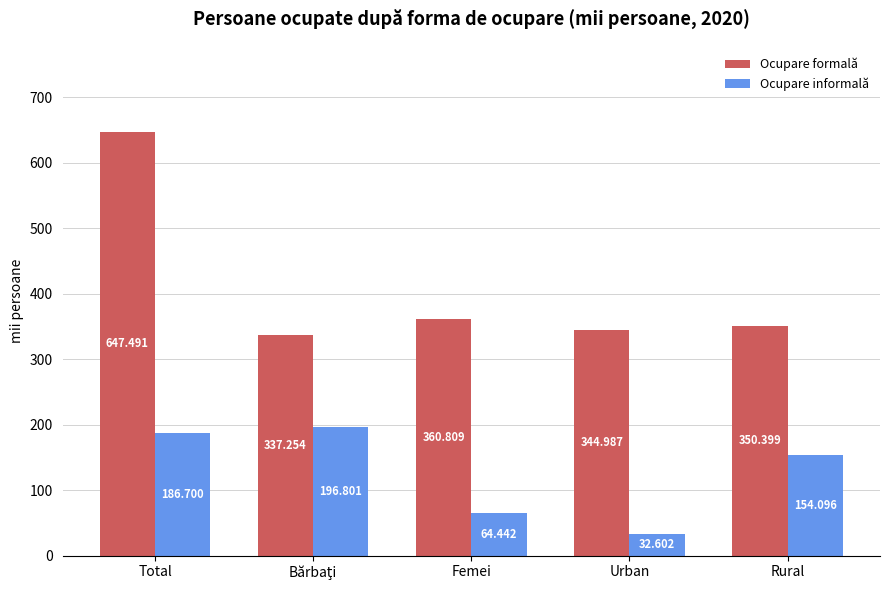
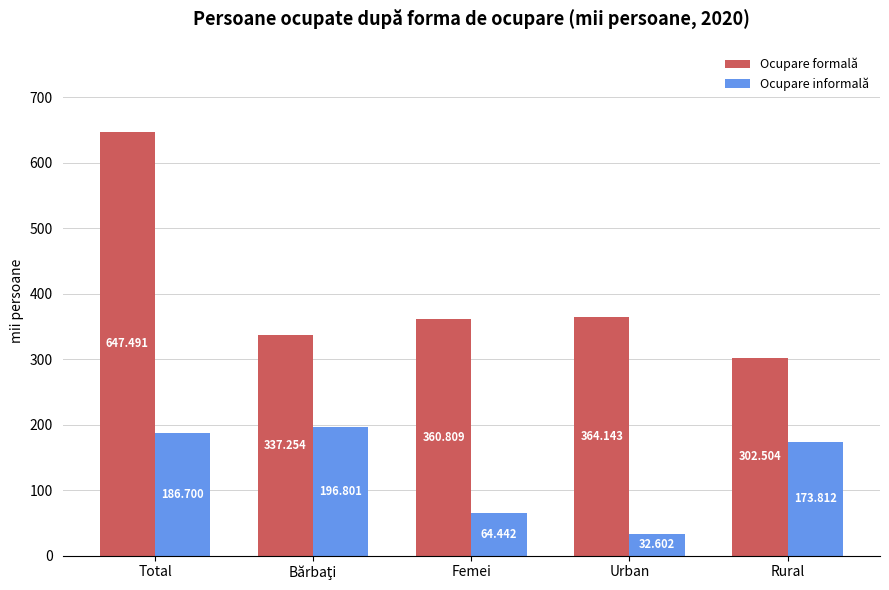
Ocupare formală, Urban: 344.987 -> 364.143
Ocupare formală, Rural: 350.399 -> 302.504
Ocupare informală, Rural: 154.096 -> 173.812
